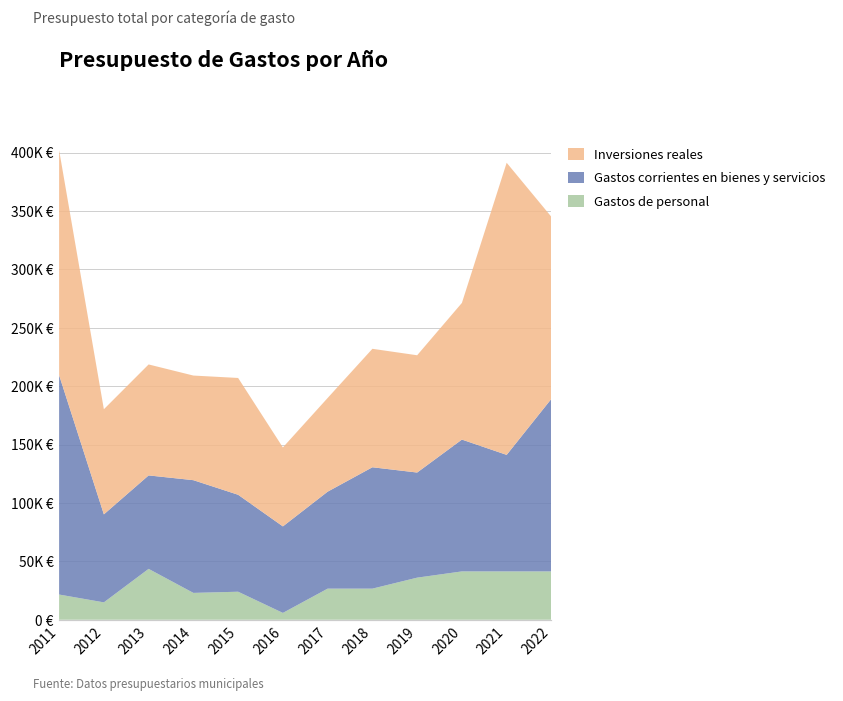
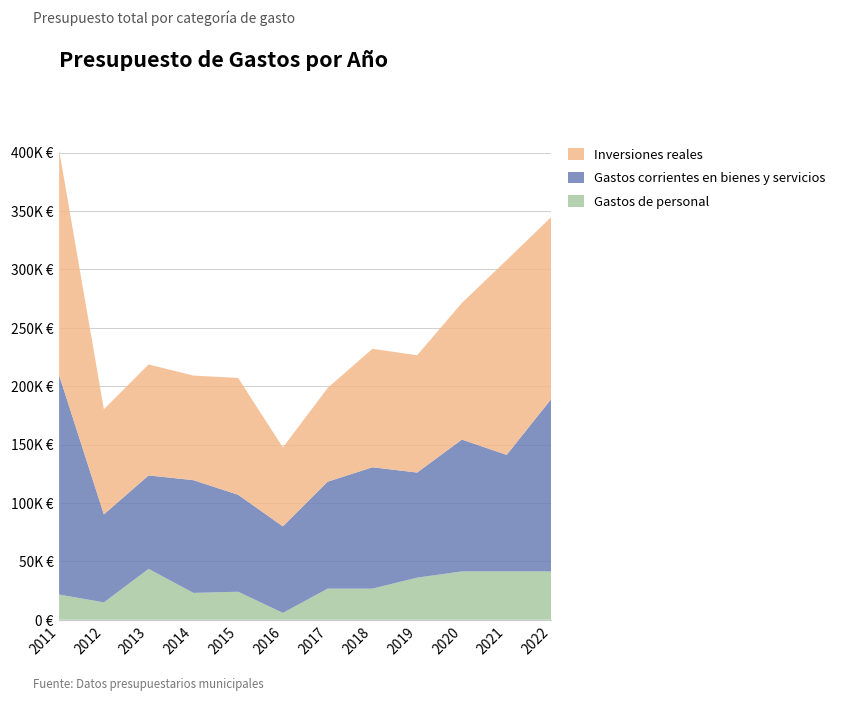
Gastos corrientes en bienes y servicios, 2017: 83K € -> 92K €
Inversiones reales, 2021: 250K € -> 167K €
